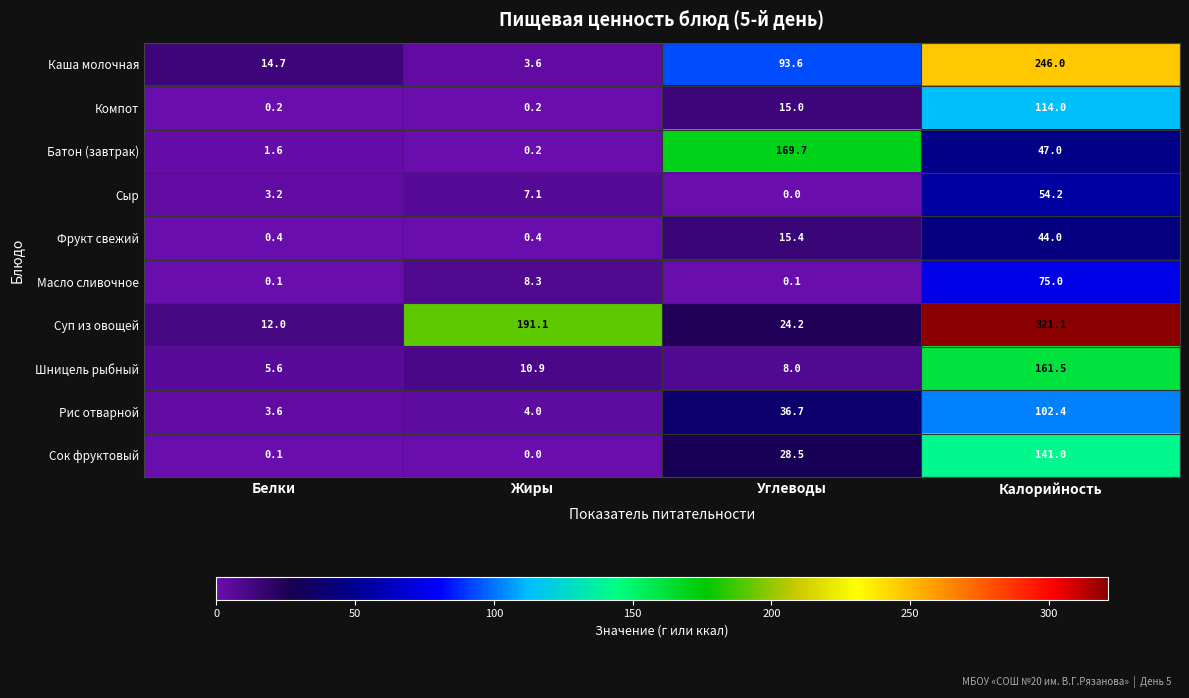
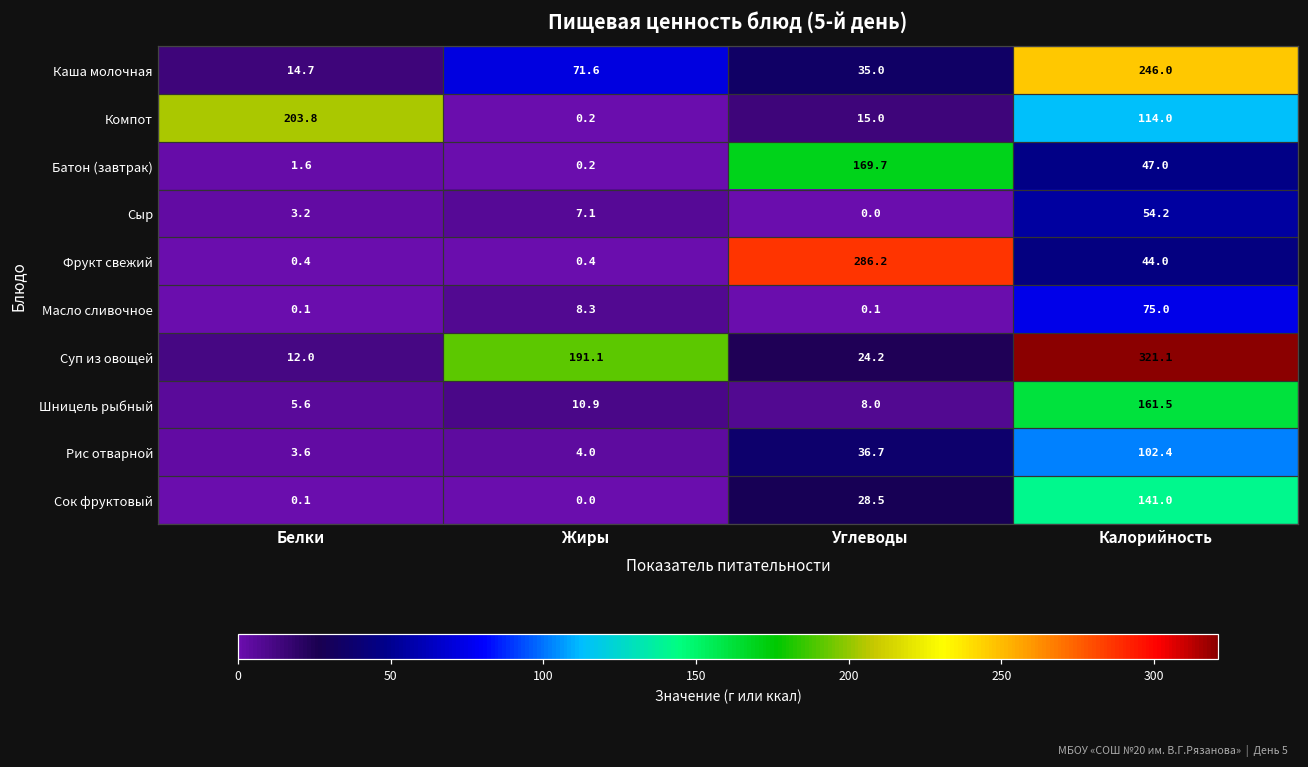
Каша молочная, Жиры: 3.6 -> 71.6
Каша молочная, Углеводы: 93.6 -> 35.0
Компот, Белки: 0.2 -> 203.8
Фрукт свежий, Углеводы: 15.4 -> 286.2
